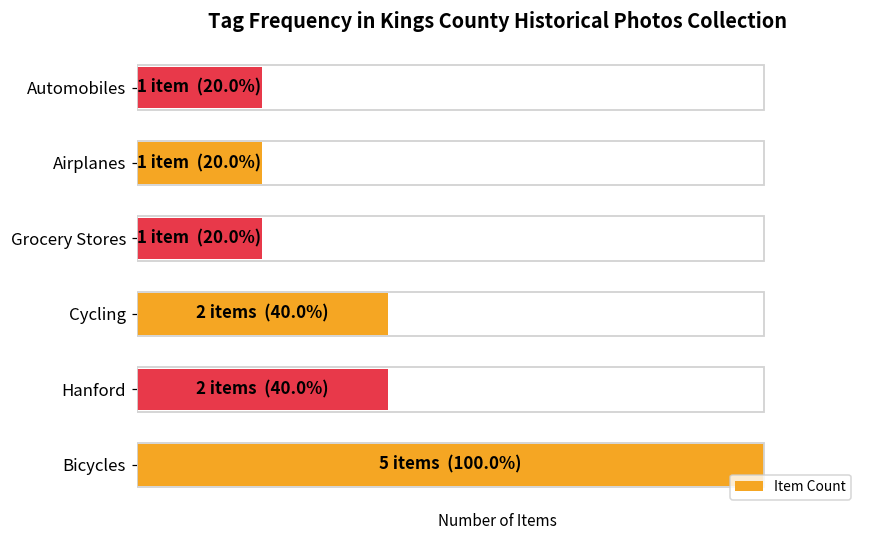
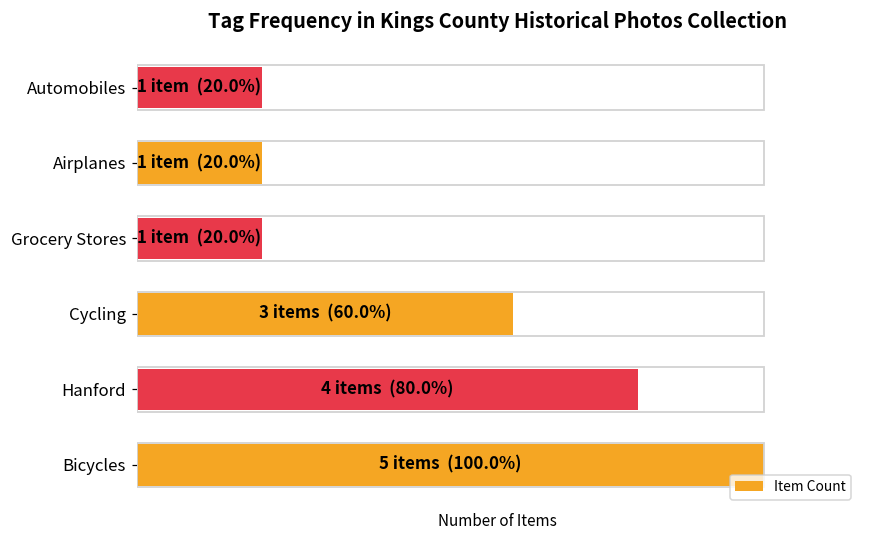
Cycling: 2 items (40.0%) -> 3 items (60.0%)
Hanford: 2 items (40.0%) -> 4 items (80.0%)
